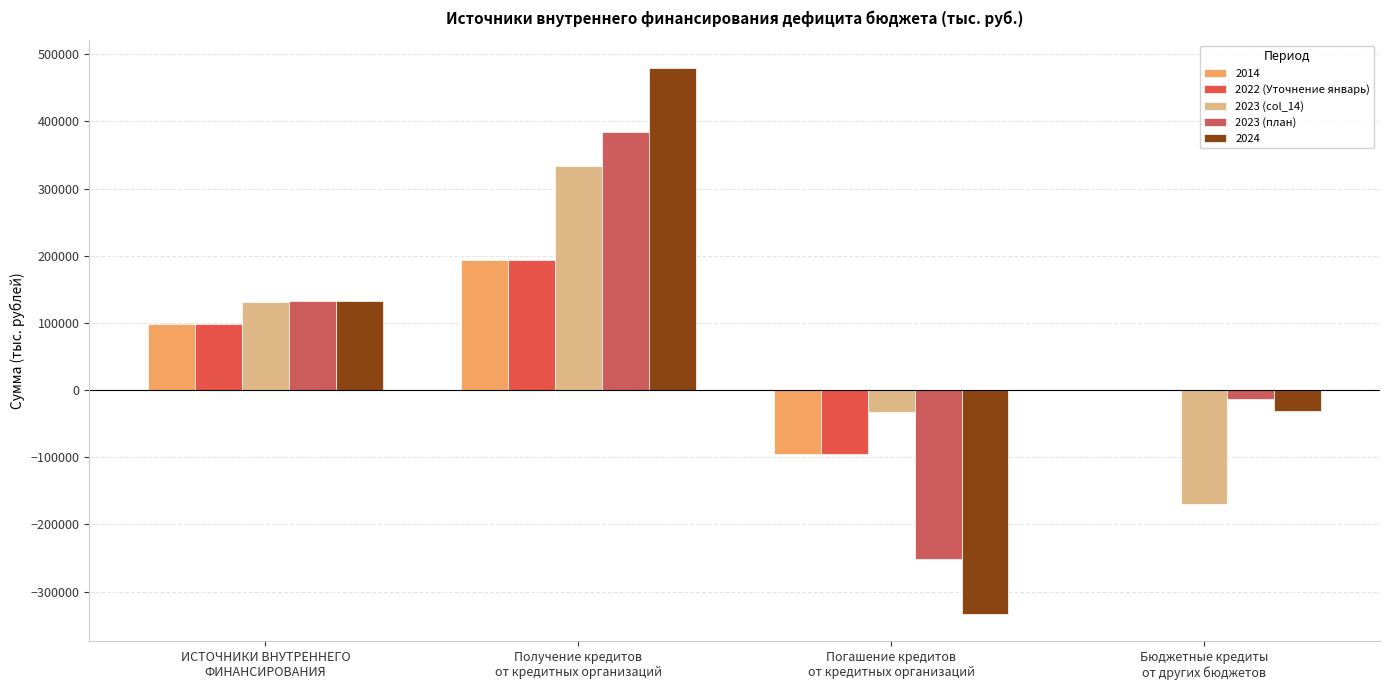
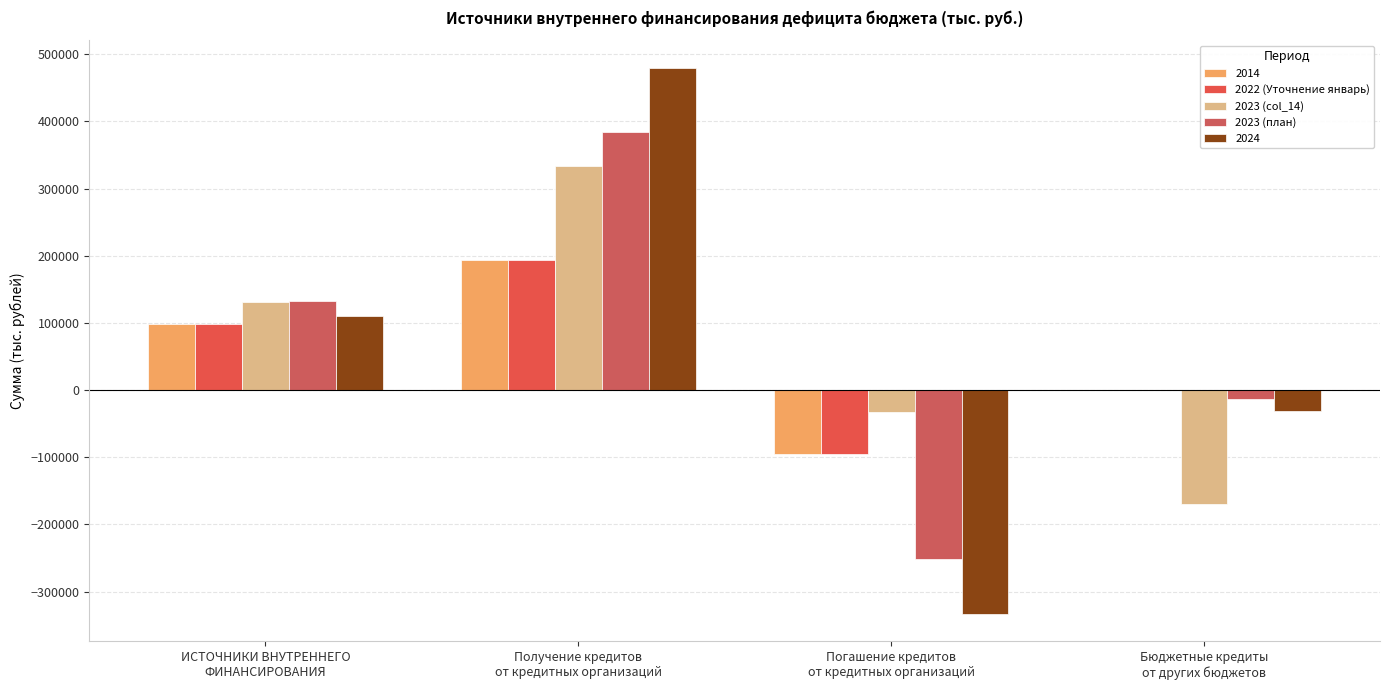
2024, ИСТОЧНИКИ ВНУТРЕННЕГО ФИНАНСИРОВАНИЯ: 130000 -> 110000
